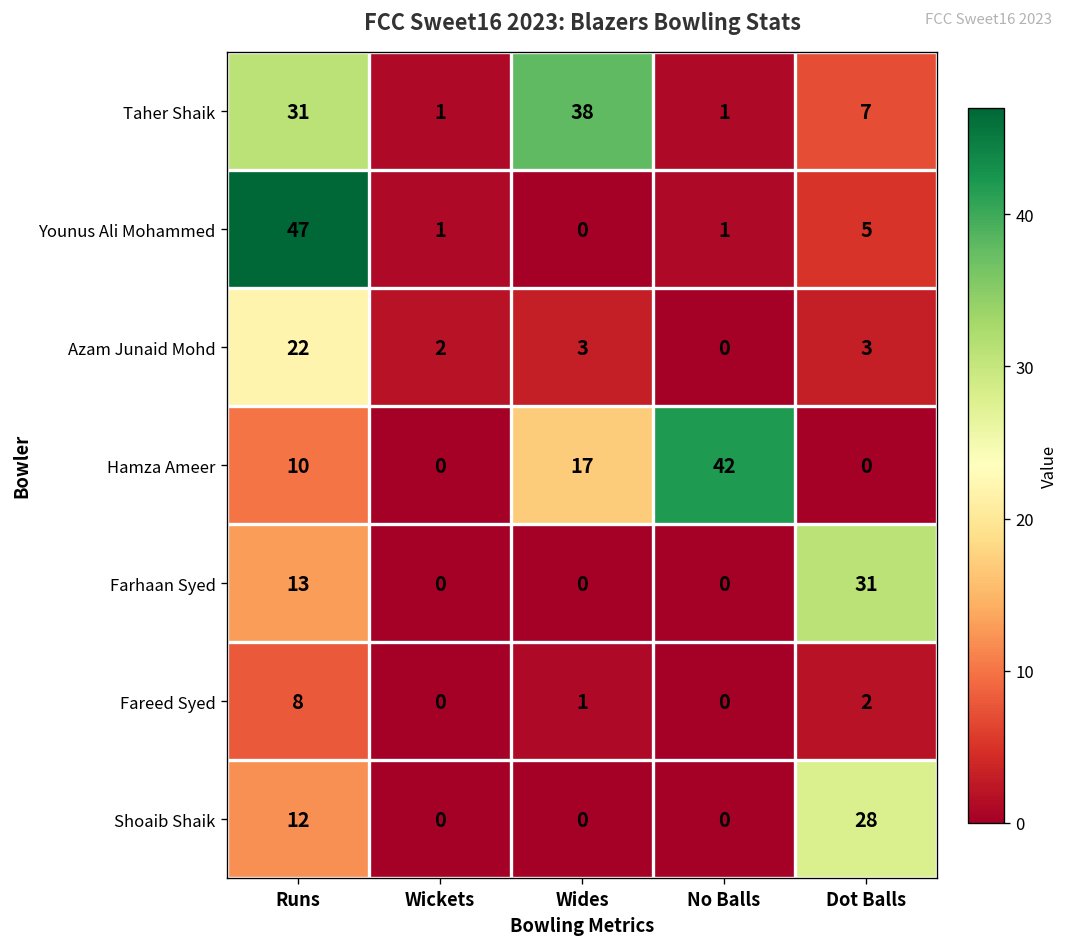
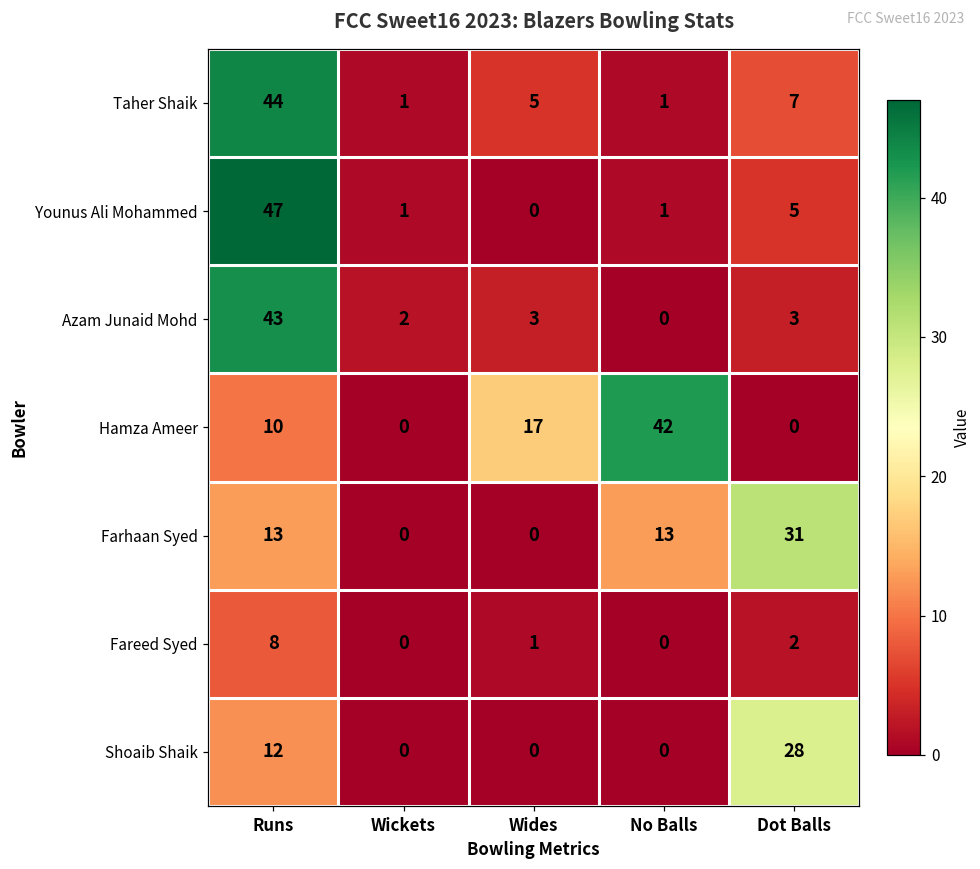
Taher Shaik, Runs: 31 -> 44
Taher Shaik, Wides: 38 -> 5
Azam Junaid Mohd, Runs: 22 -> 43
Farhaan Syed, No Balls: 0 -> 13
